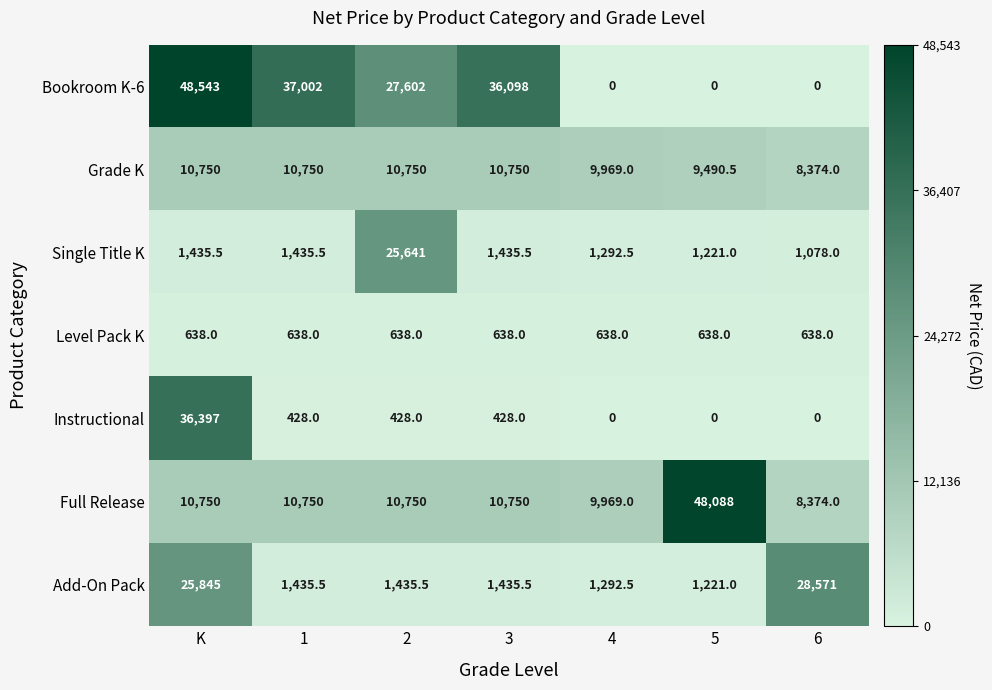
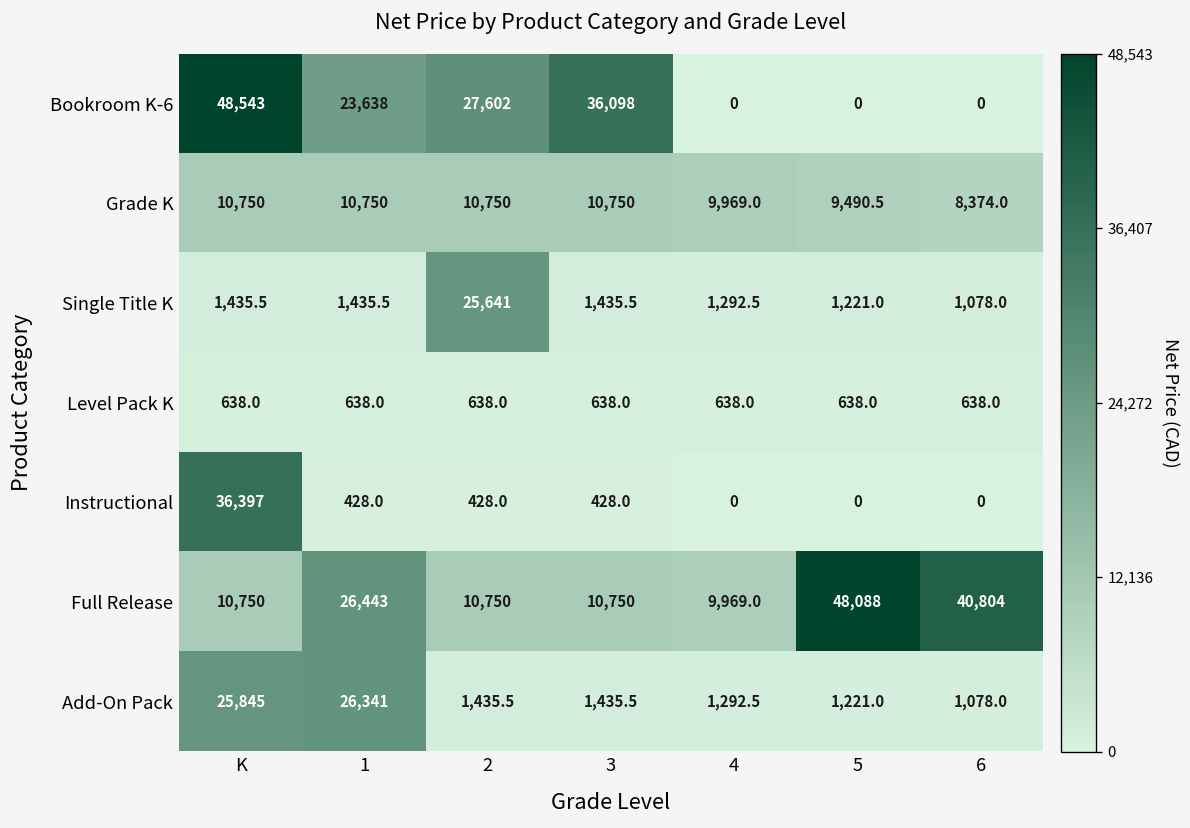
Bookroom K-6, 1: 37,002 -> 23,638
Full Release, 1: 10,750 -> 26,443
Full Release, 6: 8,374.0 -> 40,804
Add-On Pack, 1: 1,435.5 -> 26,341
Add-On Pack, 6: 28,571 -> 1,078.0
